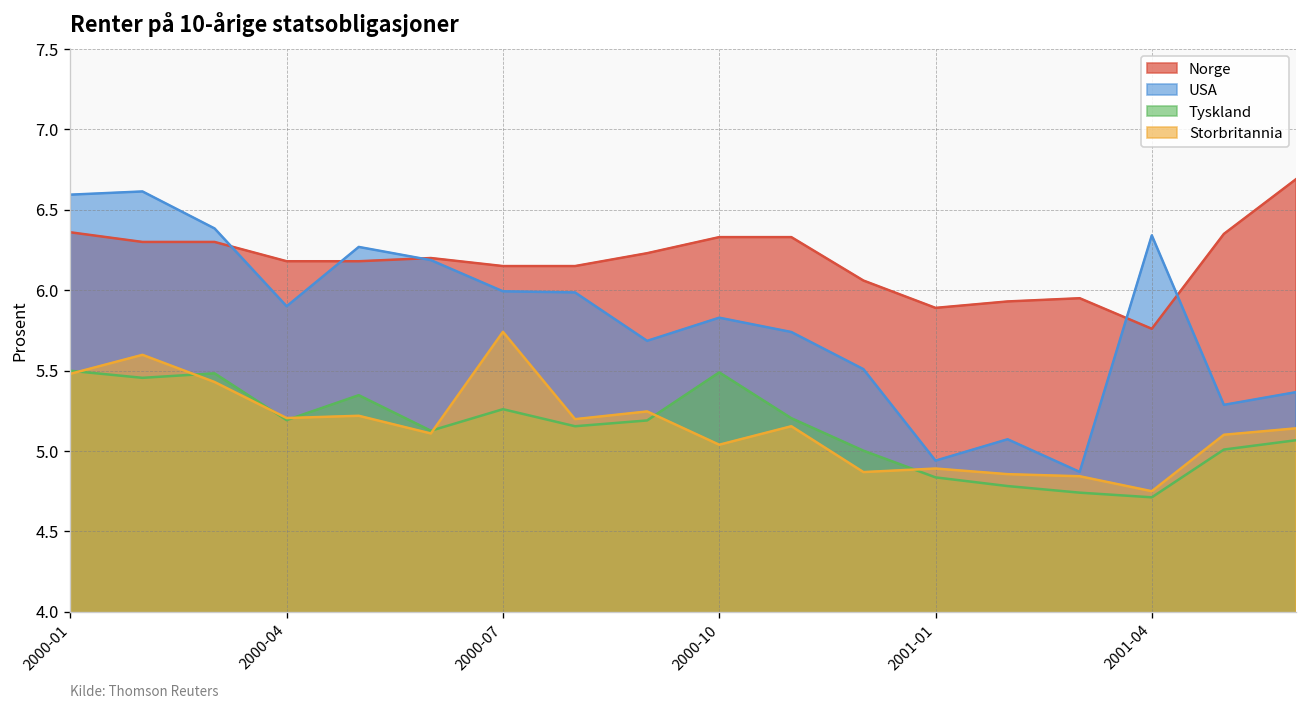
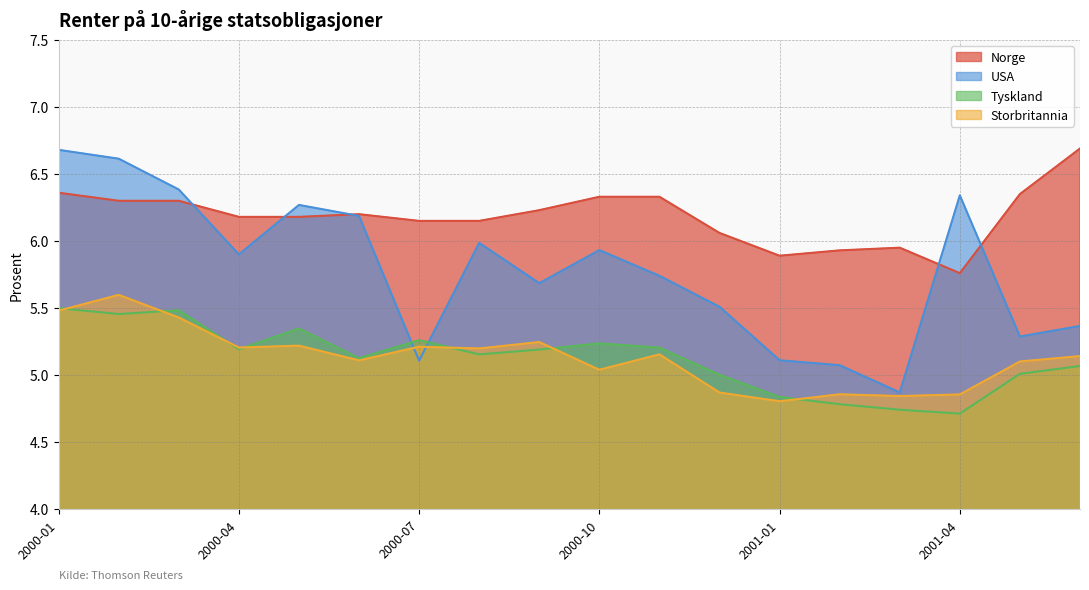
USA, 2000-01: 6.59 -> 6.68
USA, 2000-07: 5.99 -> 5.11
Storbritannia, 2000-07: 5.74 -> 5.21
USA, 2000-10: 5.83 -> 5.93
Tyskland, 2000-10: 5.49 -> 5.24
USA, 2001-01: 4.94 -> 5.11
Storbritannia, 2001-01: 4.89 -> 4.80
Storbritannia, 2001-04: 4.75 -> 4.86
